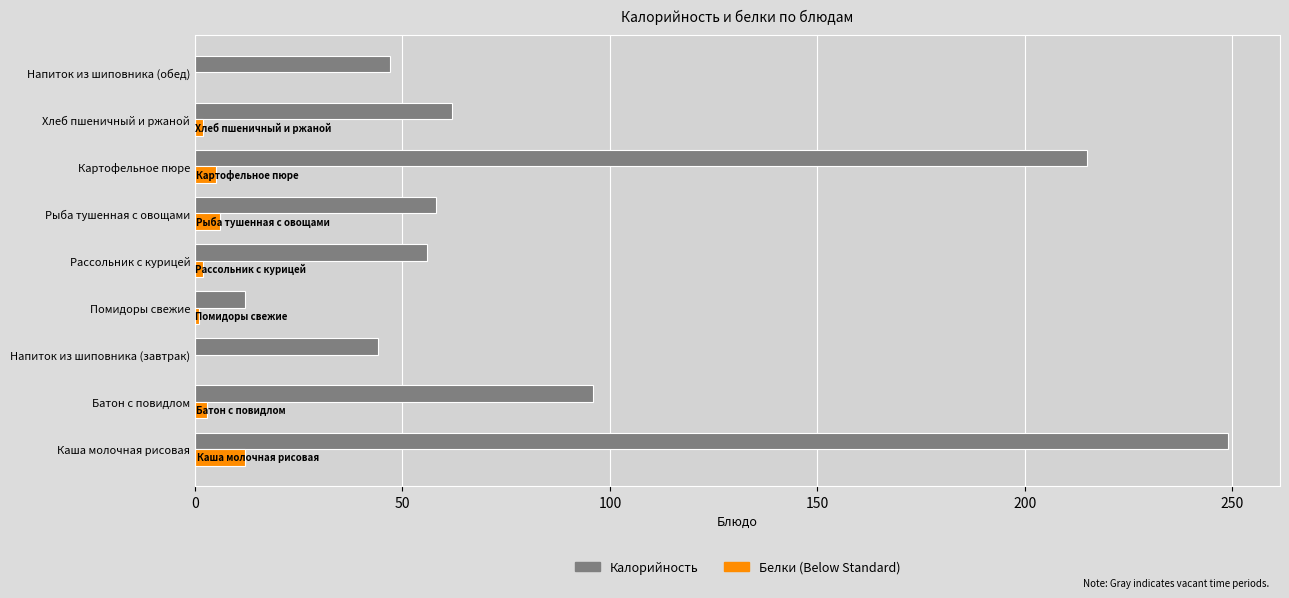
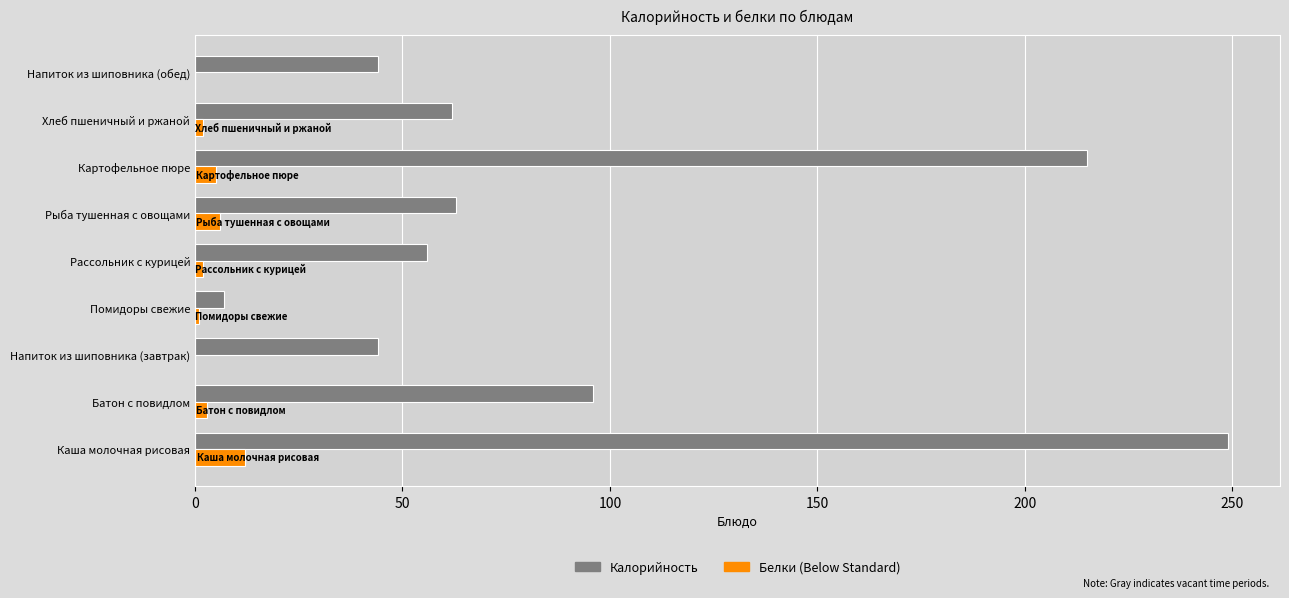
Калорийность, Напиток из шиповника (обед): 47 -> 44
Калорийность, Рыба тушенная с овощами: 58 -> 63
Калорийность, Помидоры свежие: 12 -> 7
